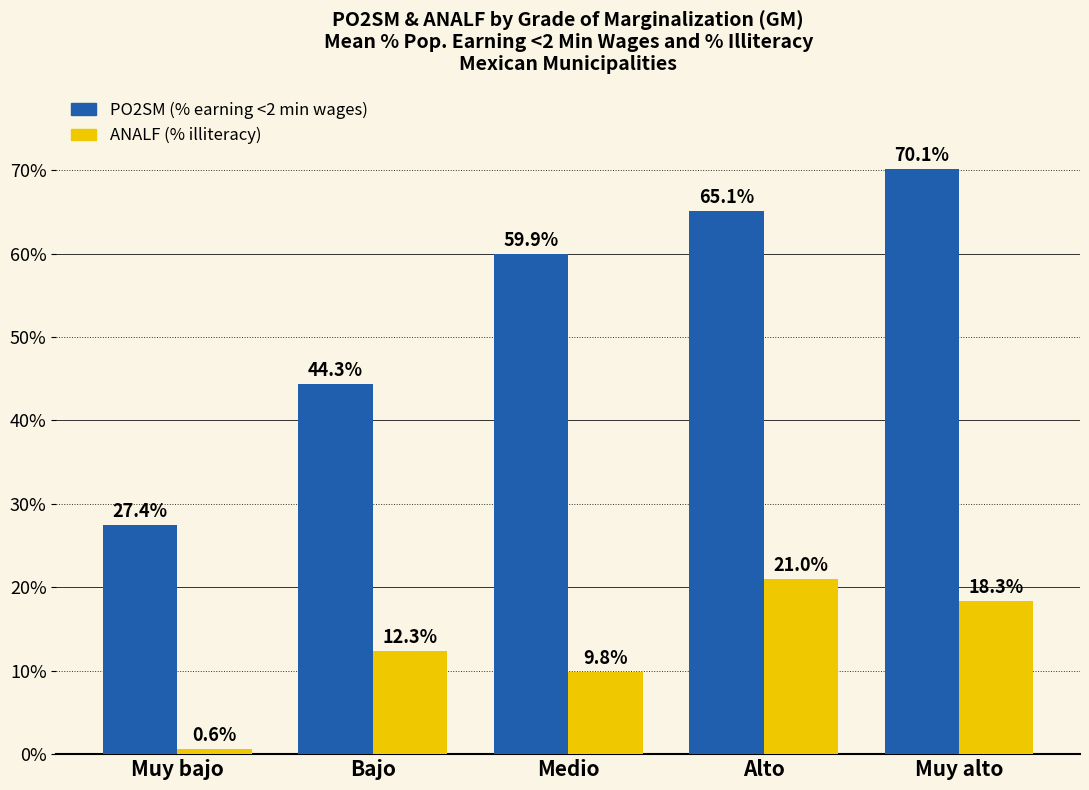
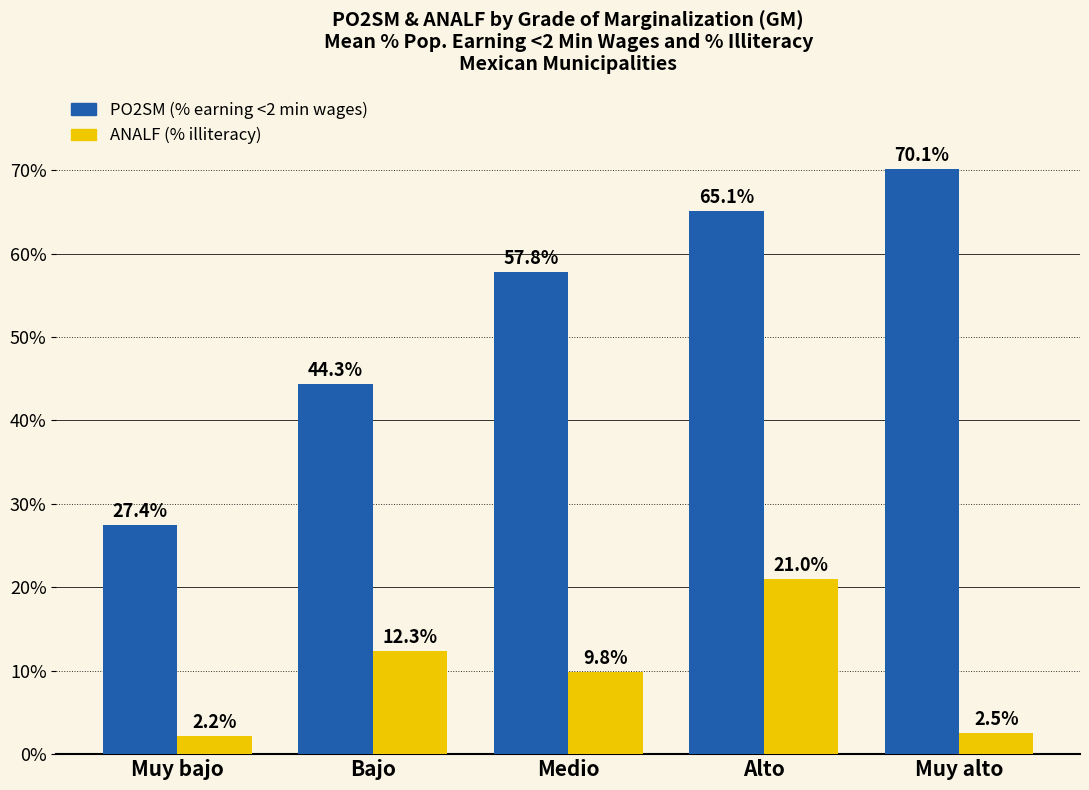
ANALF (% illiteracy), Muy bajo: 0.6% -> 2.2%
PO2SM (% earning <2 min wages), Medio: 59.9% -> 57.8%
ANALF (% illiteracy), Muy alto: 18.3% -> 2.5%
